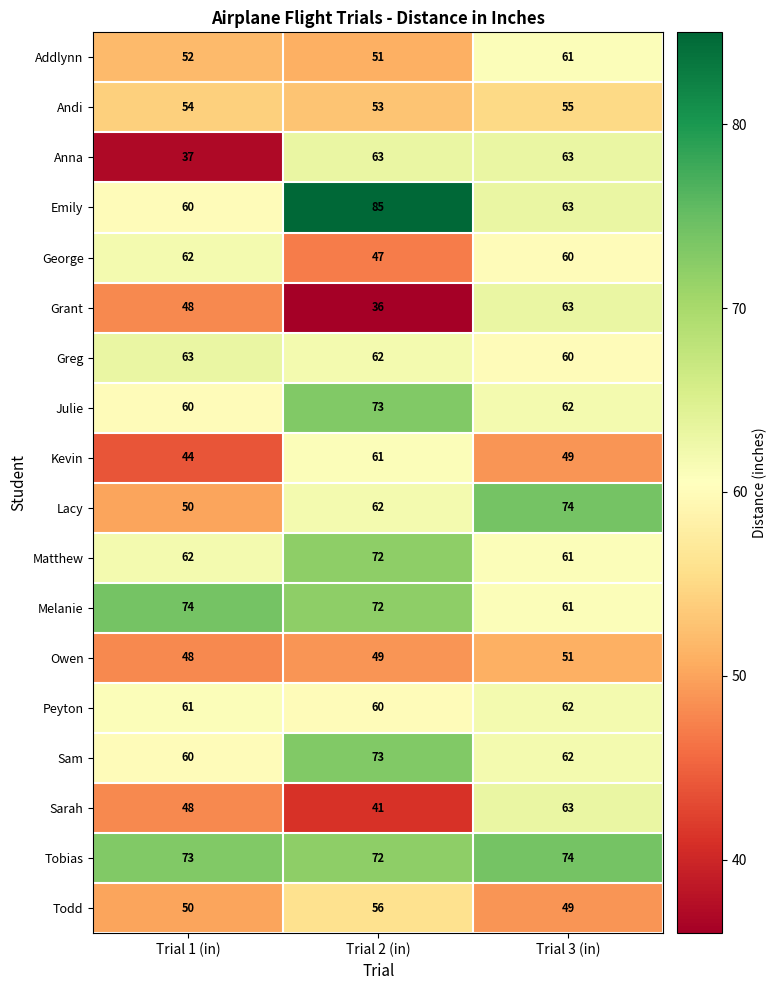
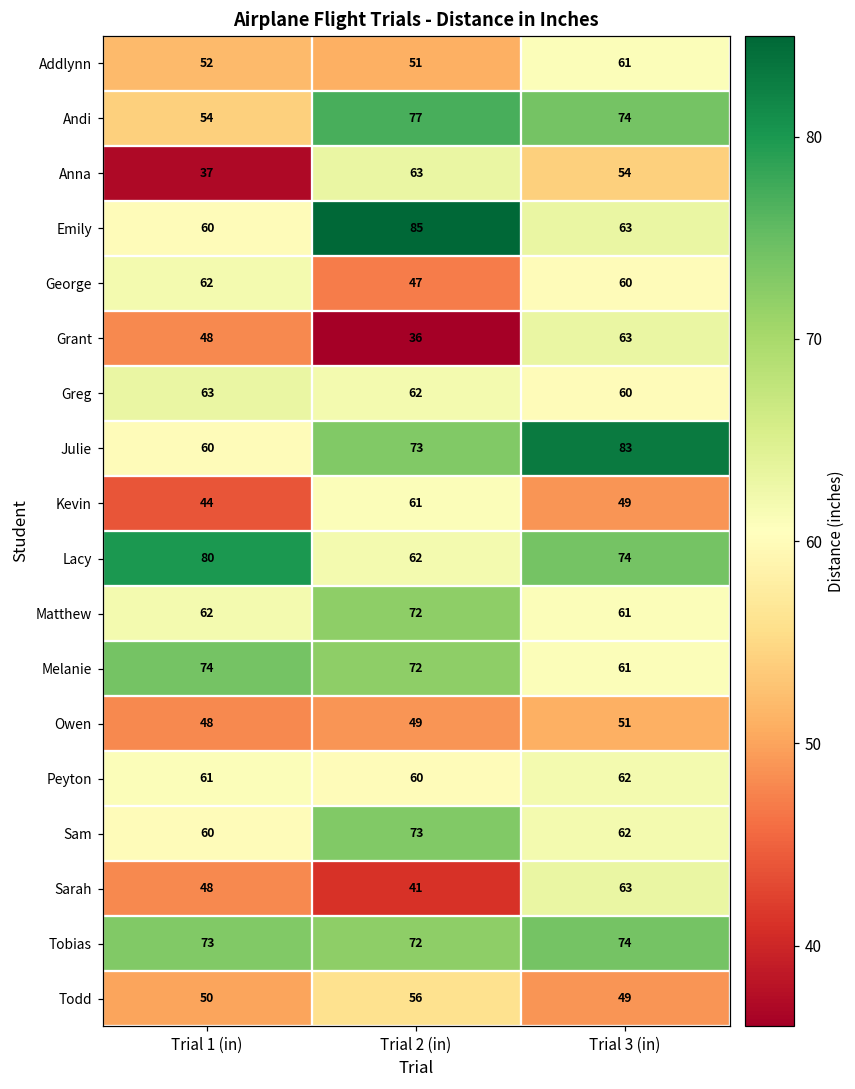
Andi, Trial 2 (in): 53 -> 77
Andi, Trial 3 (in): 55 -> 74
Anna, Trial 3 (in): 63 -> 54
Julie, Trial 3 (in): 62 -> 83
Lacy, Trial 1 (in): 50 -> 80
